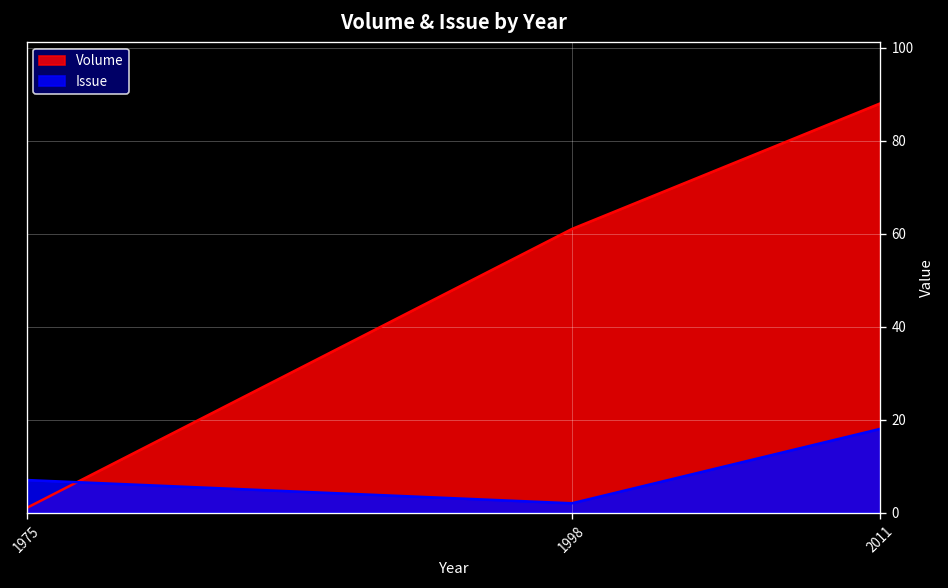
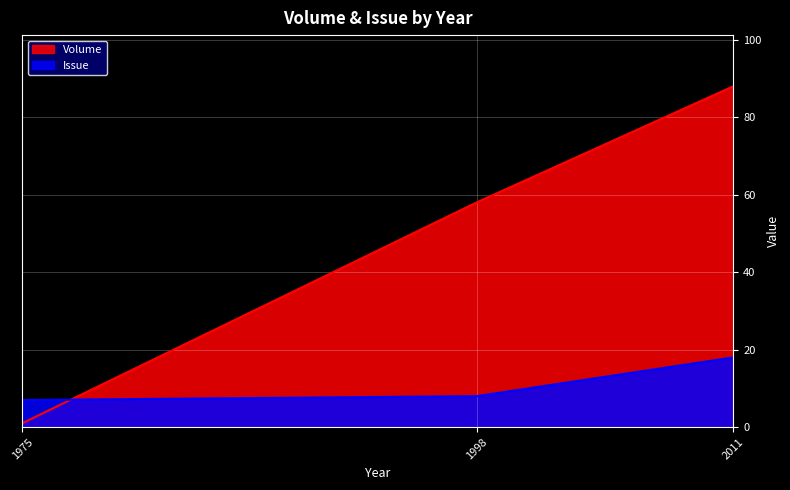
Volume, 1998: 61 -> 58
Issue, 1998: 2 -> 8
